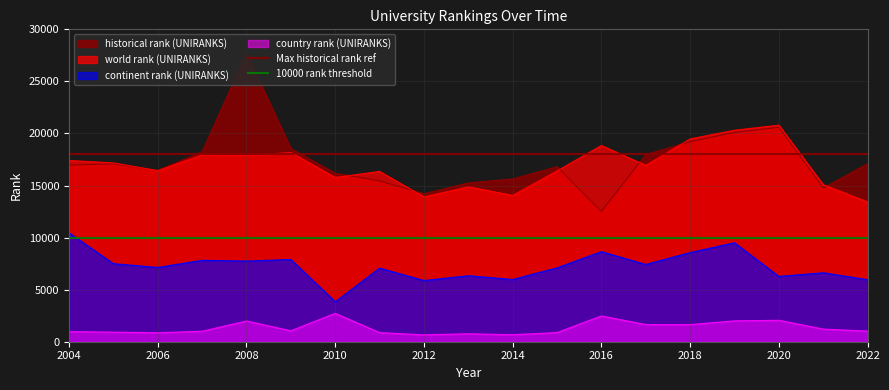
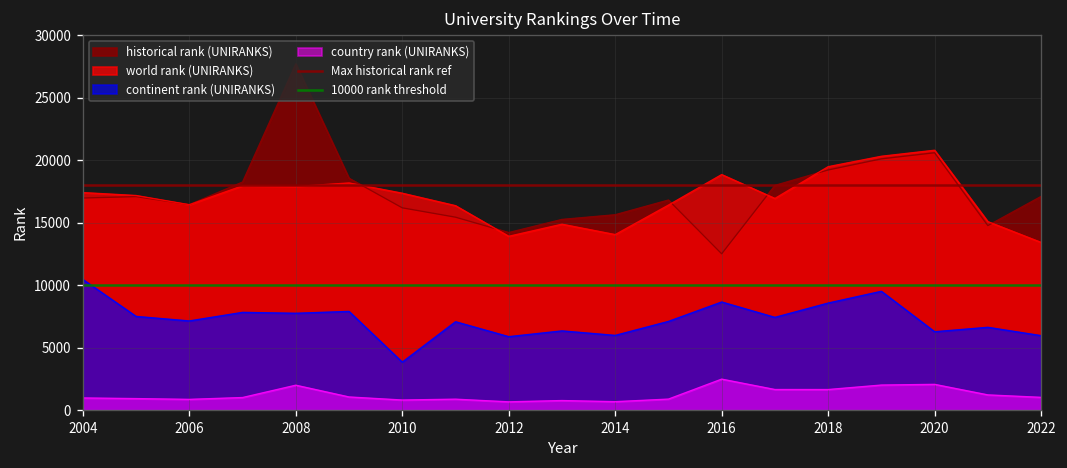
world rank (UNIRANKS), 2010: 15800 -> 17400
country rank (UNIRANKS), 2010: 2700 -> 800
